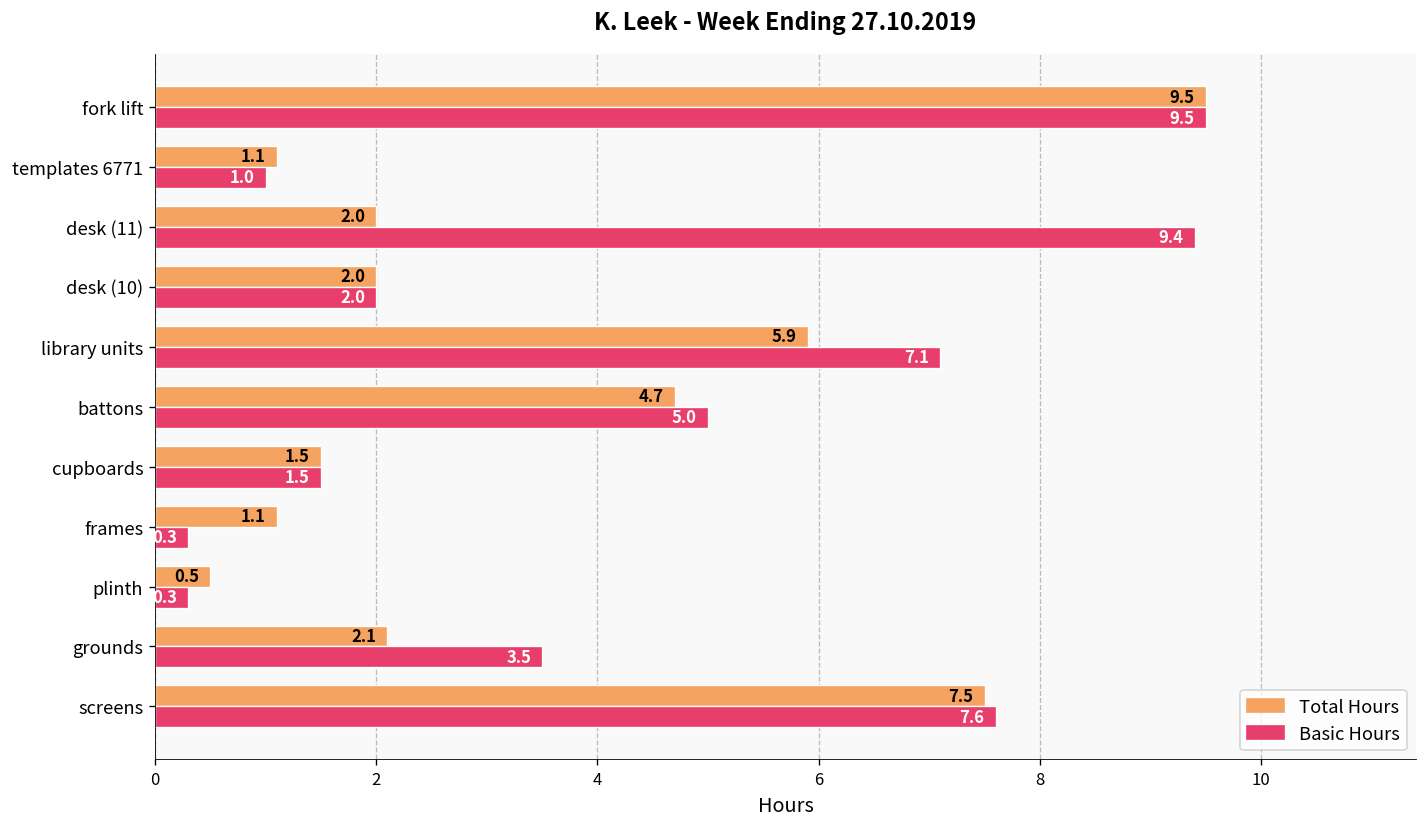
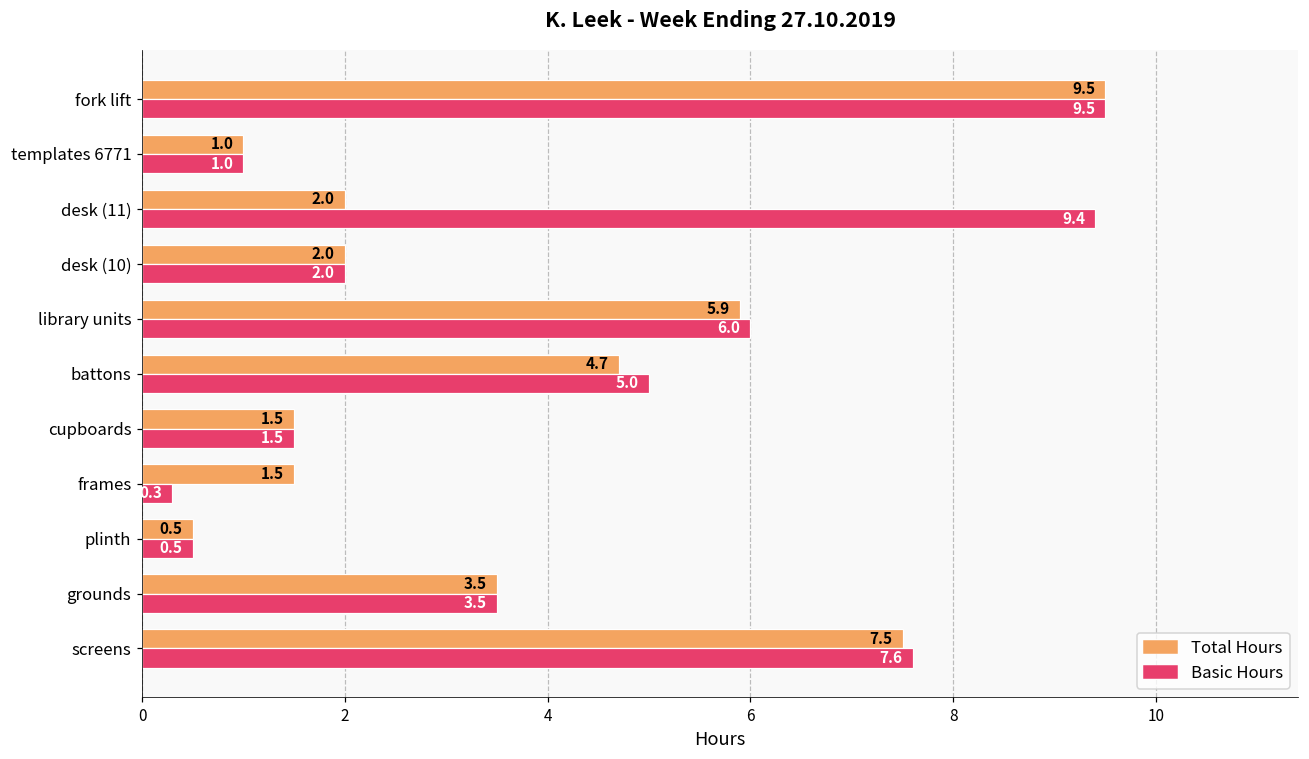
Total Hours, templates 6771: 1.1 -> 1.0
Basic Hours, library units: 7.1 -> 6.0
Total Hours, frames: 1.1 -> 1.5
Basic Hours, plinth: 0.3 -> 0.5
Total Hours, grounds: 2.1 -> 3.5
